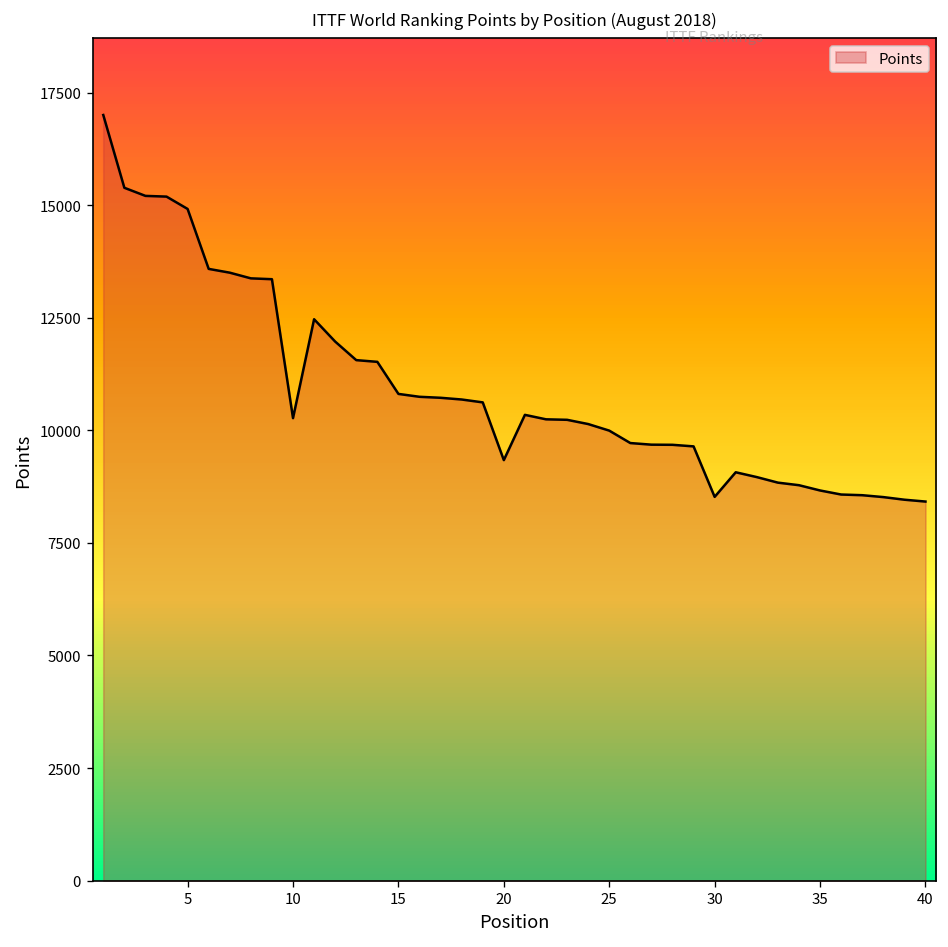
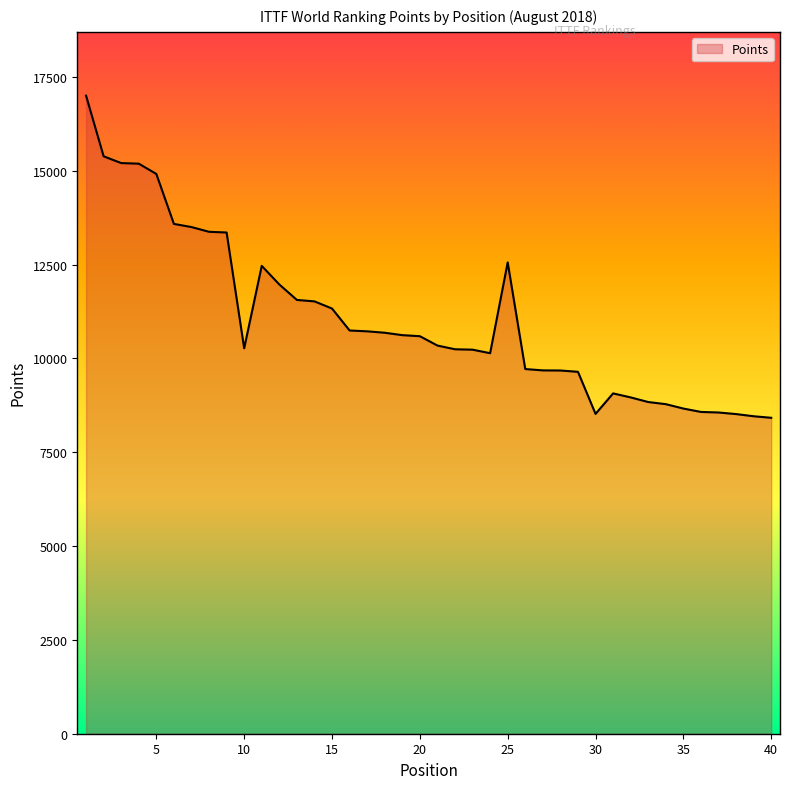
15: 10800 -> 11300
20: 9300 -> 10600
25: 10000 -> 12600
